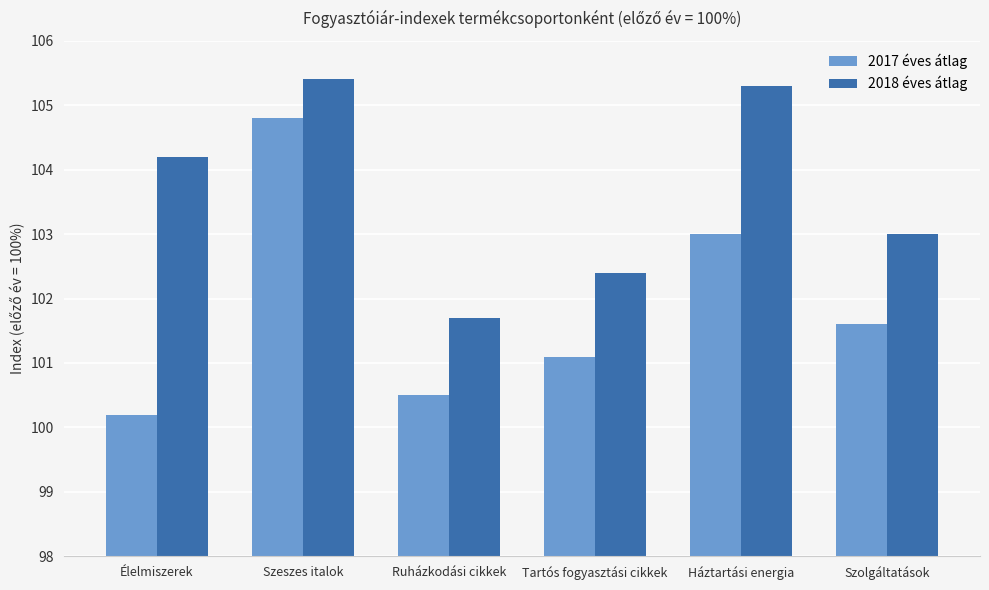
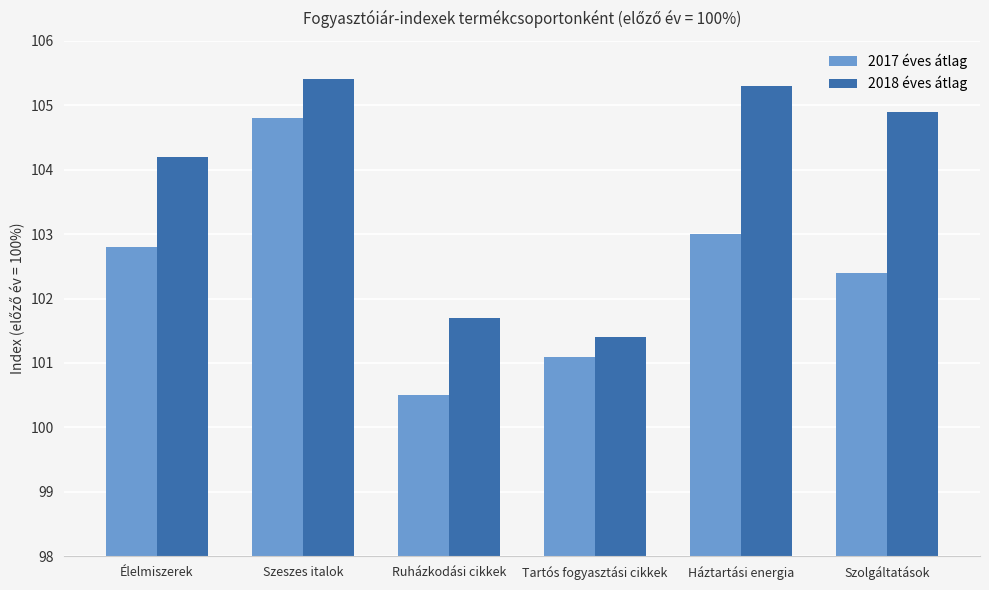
2017 éves átlag, Élelmiszerek: 100.2 -> 102.8
2018 éves átlag, Tartós fogyasztási cikkek: 102.4 -> 101.4
2017 éves átlag, Szolgáltatások: 101.6 -> 102.4
2018 éves átlag, Szolgáltatások: 103.0 -> 104.9
